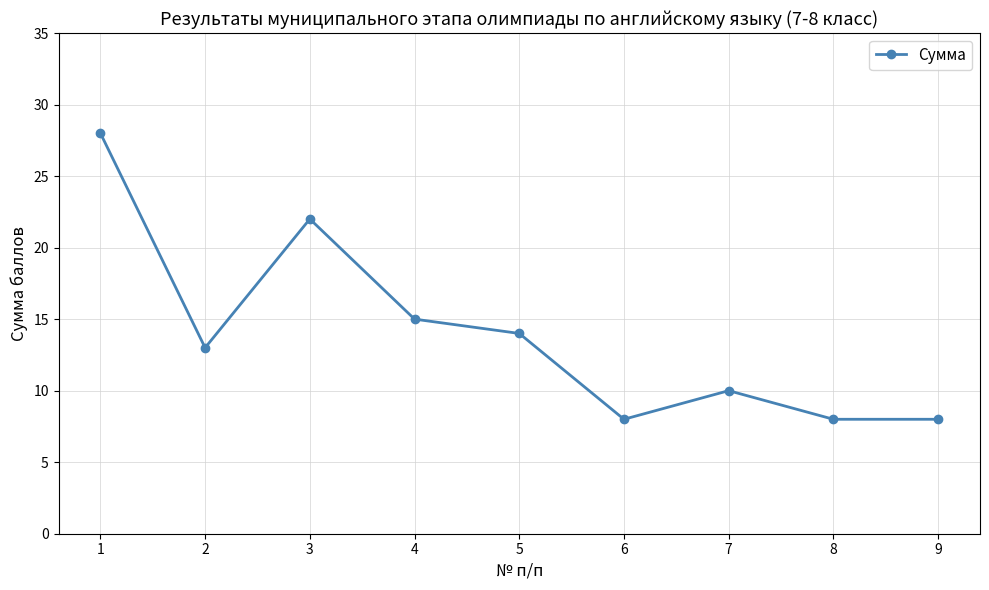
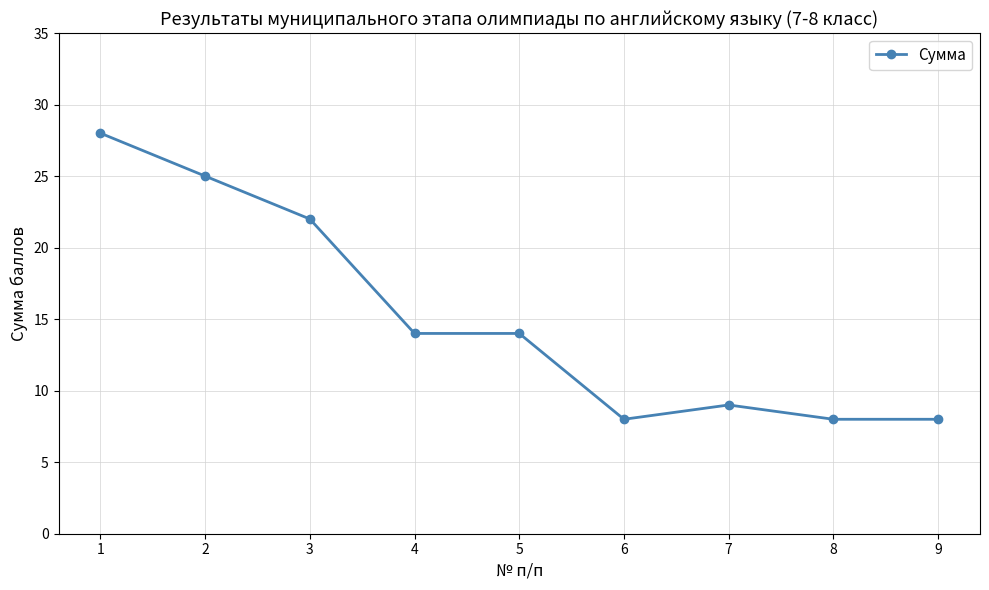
2: 13 -> 25
4: 15 -> 14
7: 10 -> 9
